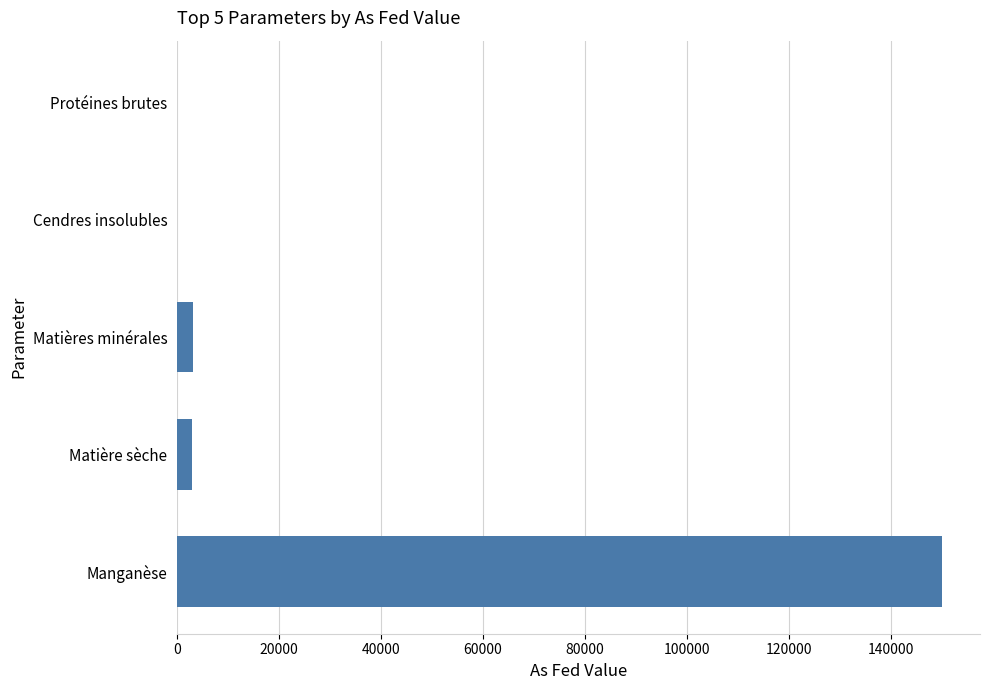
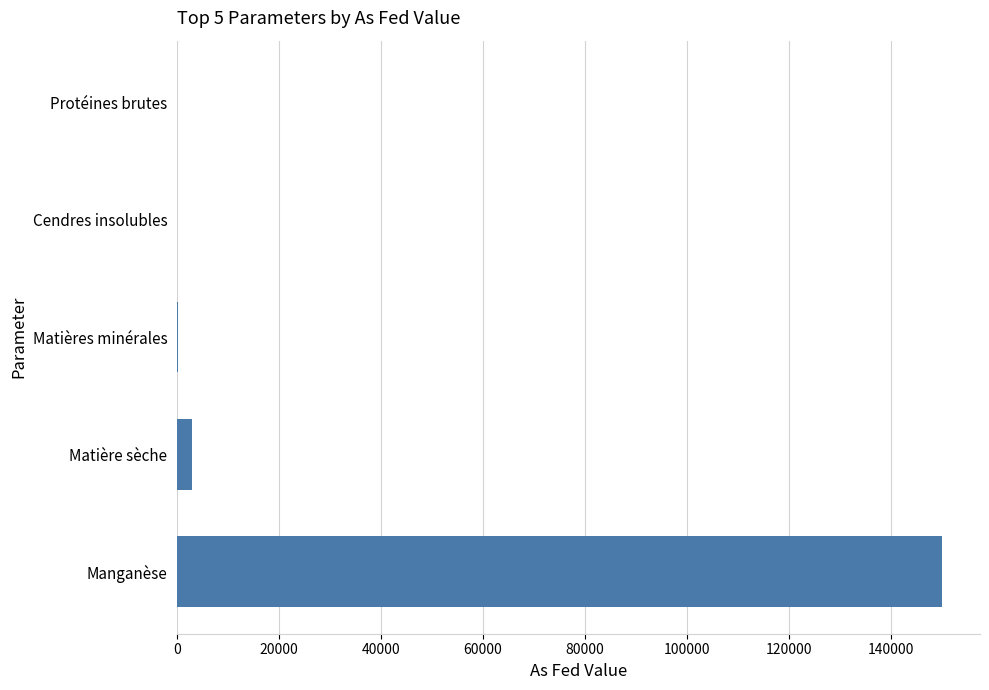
Matières minérales: 3000 -> 0
